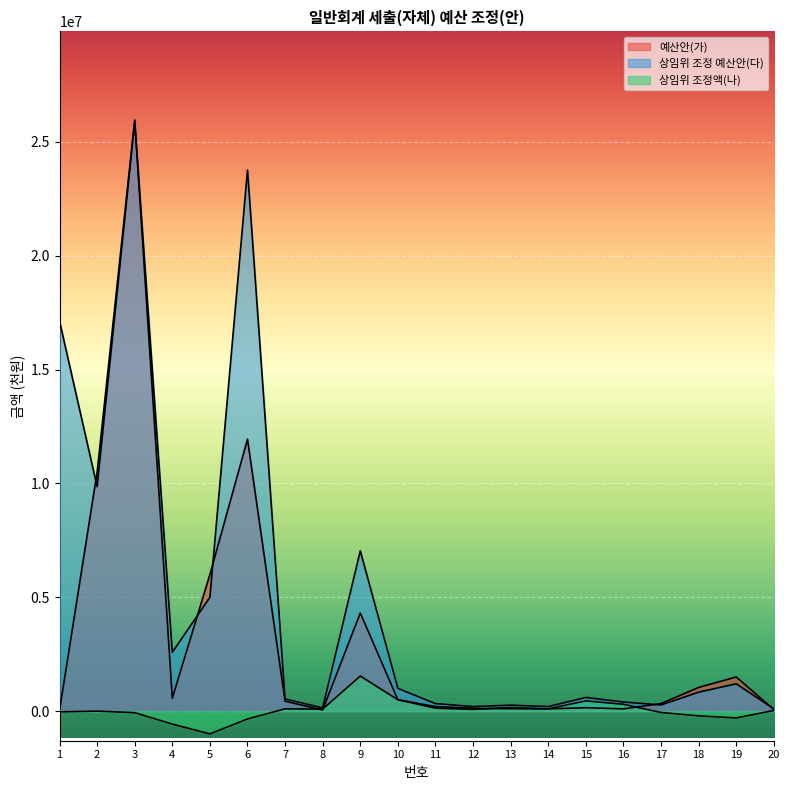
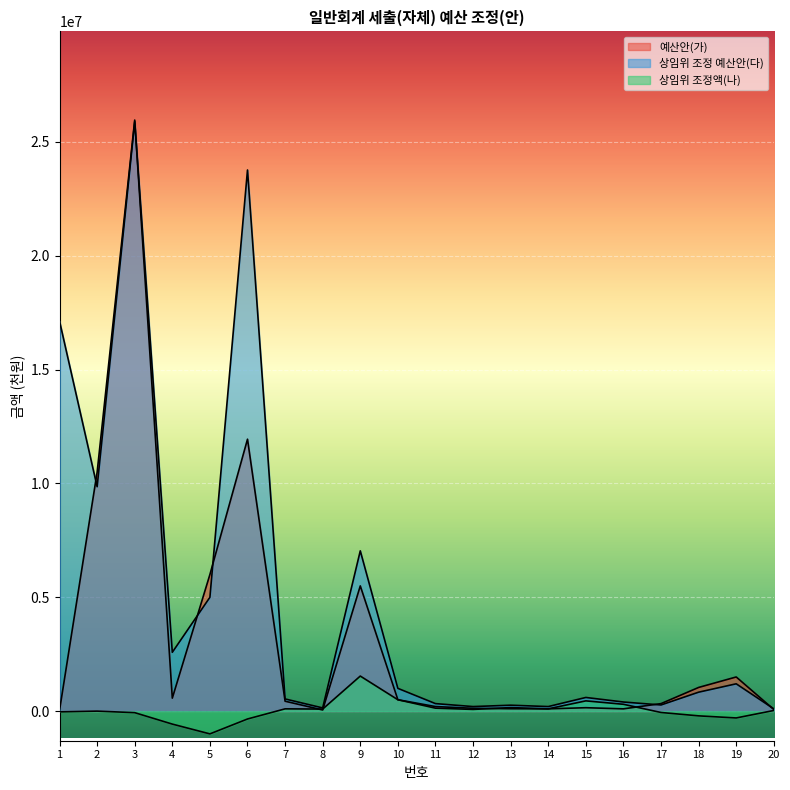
예산안(가), 9: 4300000 -> 5500000
